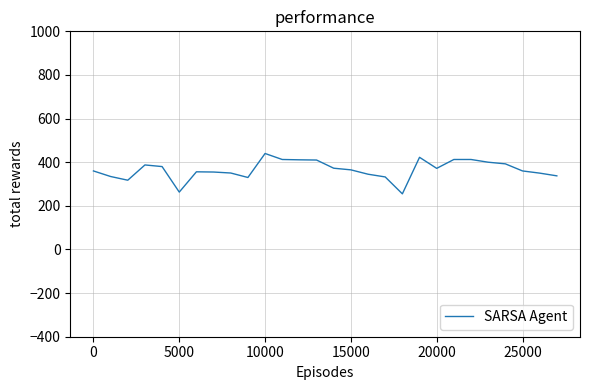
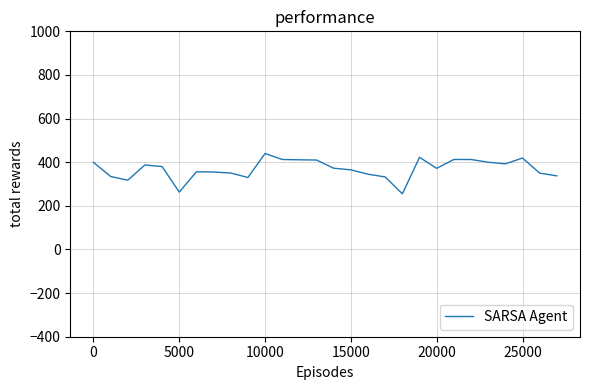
0: 360 -> 400
25000: 360 -> 420
